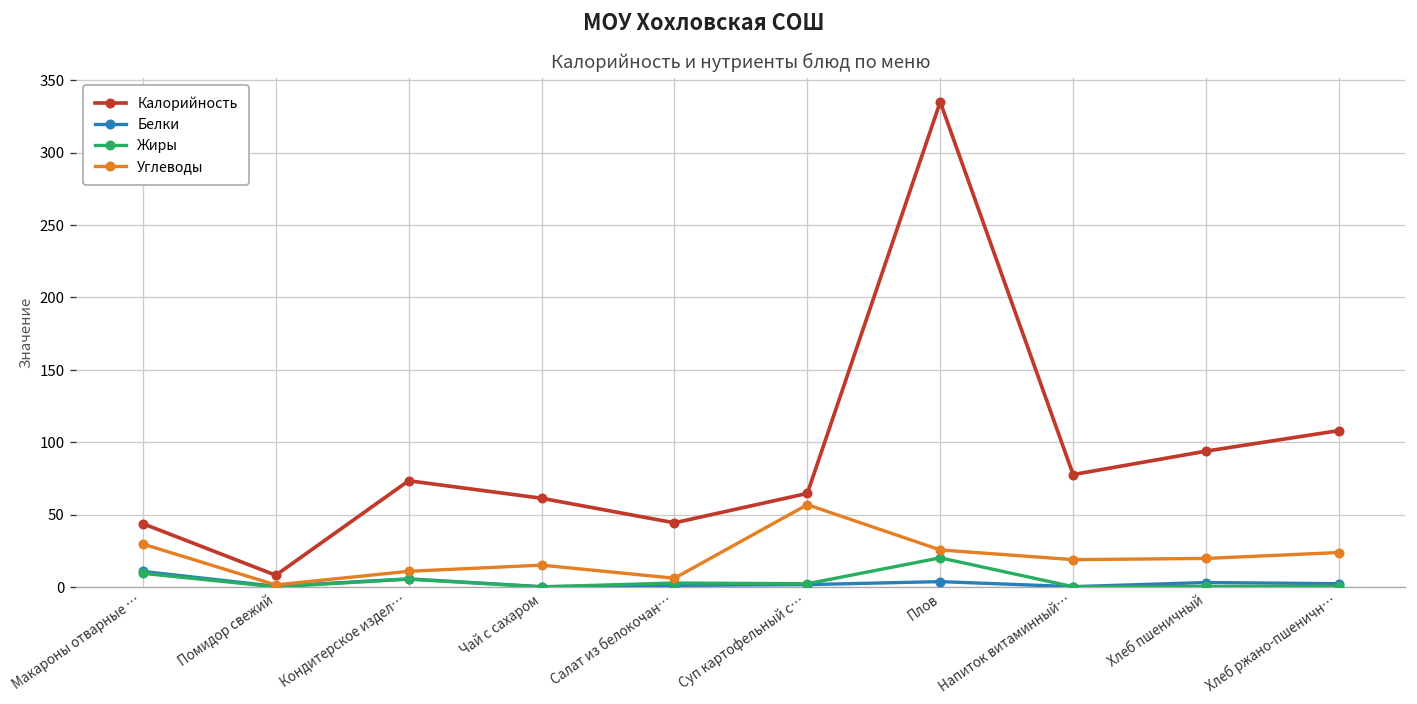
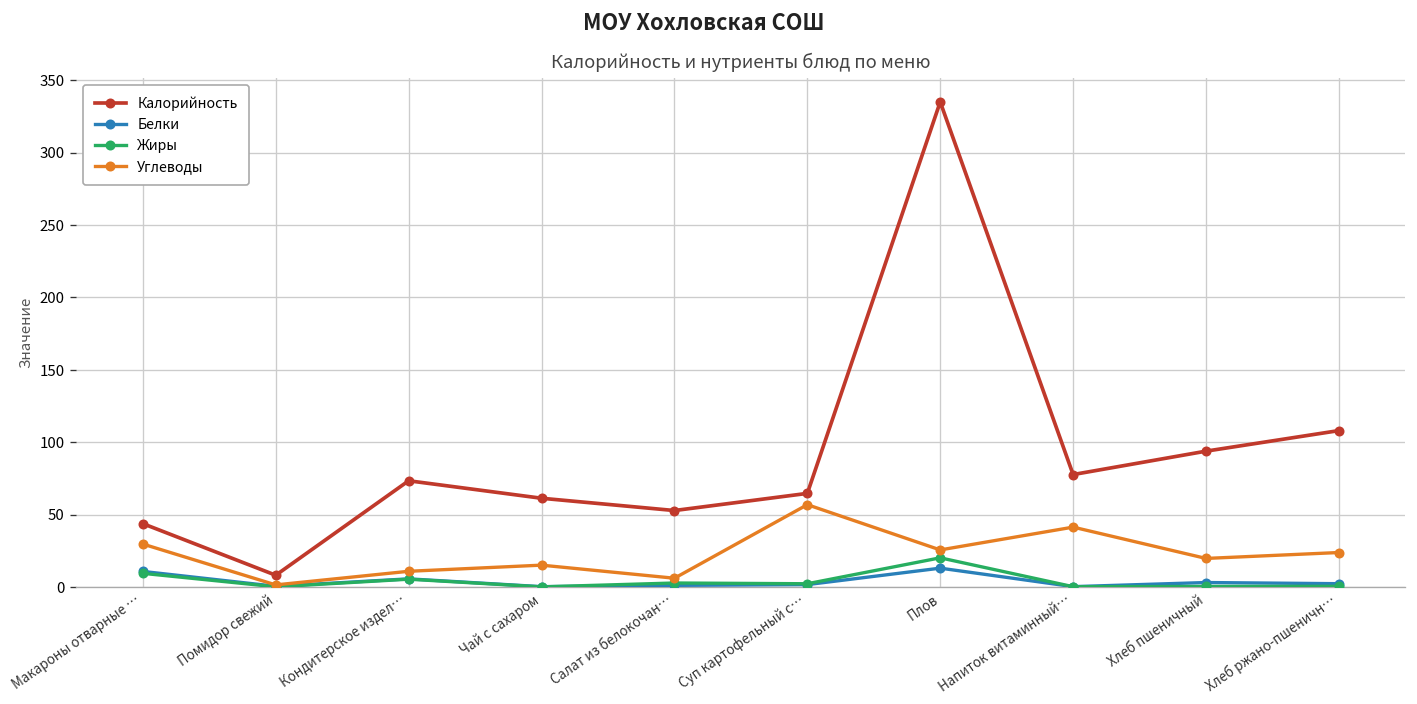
Калорийность, Салат из белокочан…: 44 -> 53
Белки, Плов: 4 -> 13
Углеводы, Напиток витаминный…: 19 -> 41
